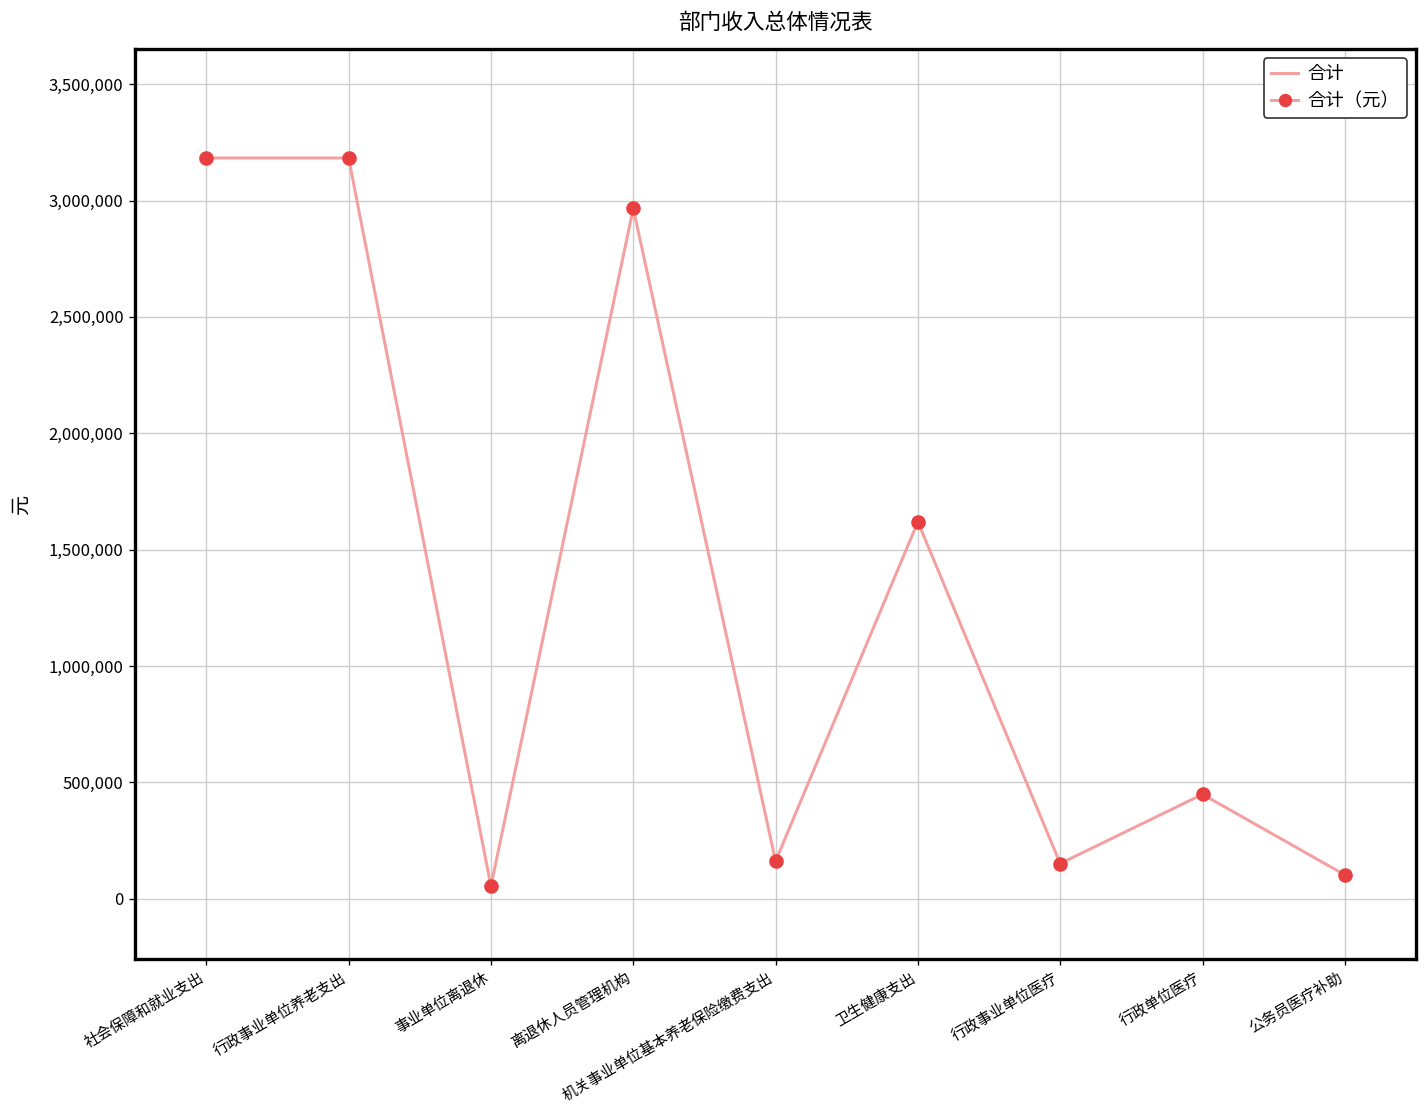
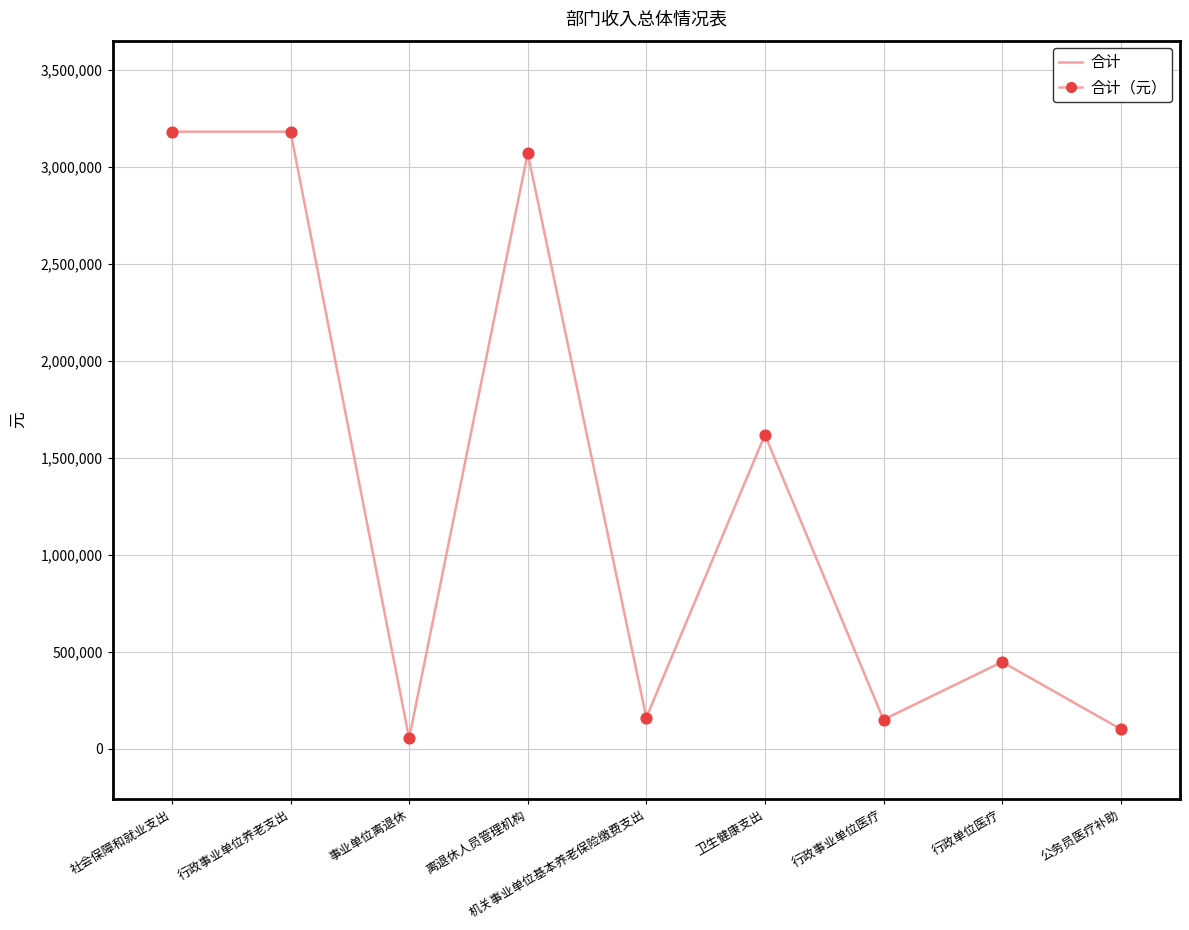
离退休人员管理机构: 2,970,000 -> 3,070,000
